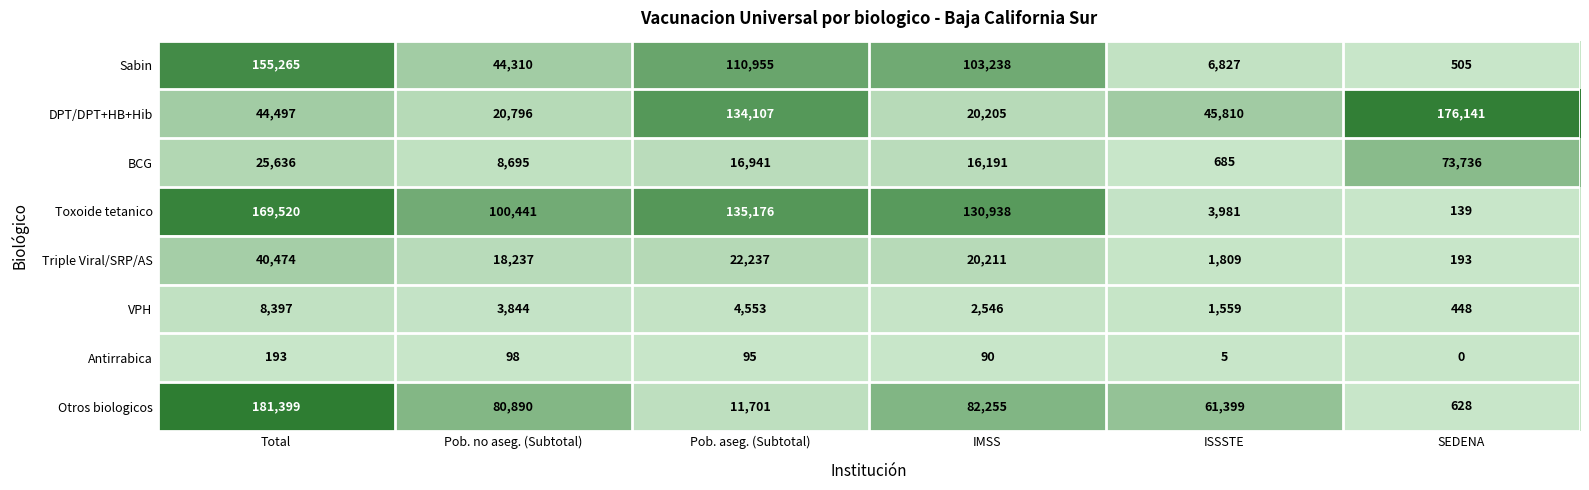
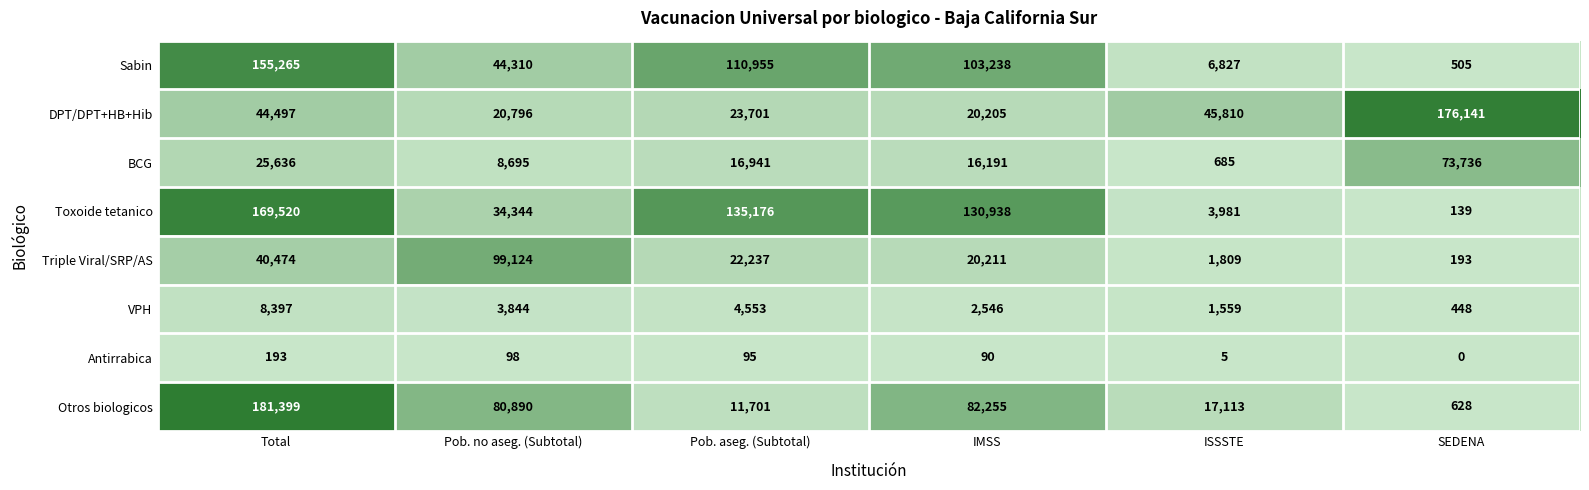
DPT/DPT+HB+Hib, Pob. aseg. (Subtotal): 134,107 -> 23,701
Toxoide tetanico, Pob. no aseg. (Subtotal): 100,441 -> 34,344
Triple Viral/SRP/AS, Pob. no aseg. (Subtotal): 18,237 -> 99,124
Otros biologicos, ISSSTE: 61,399 -> 17,113
